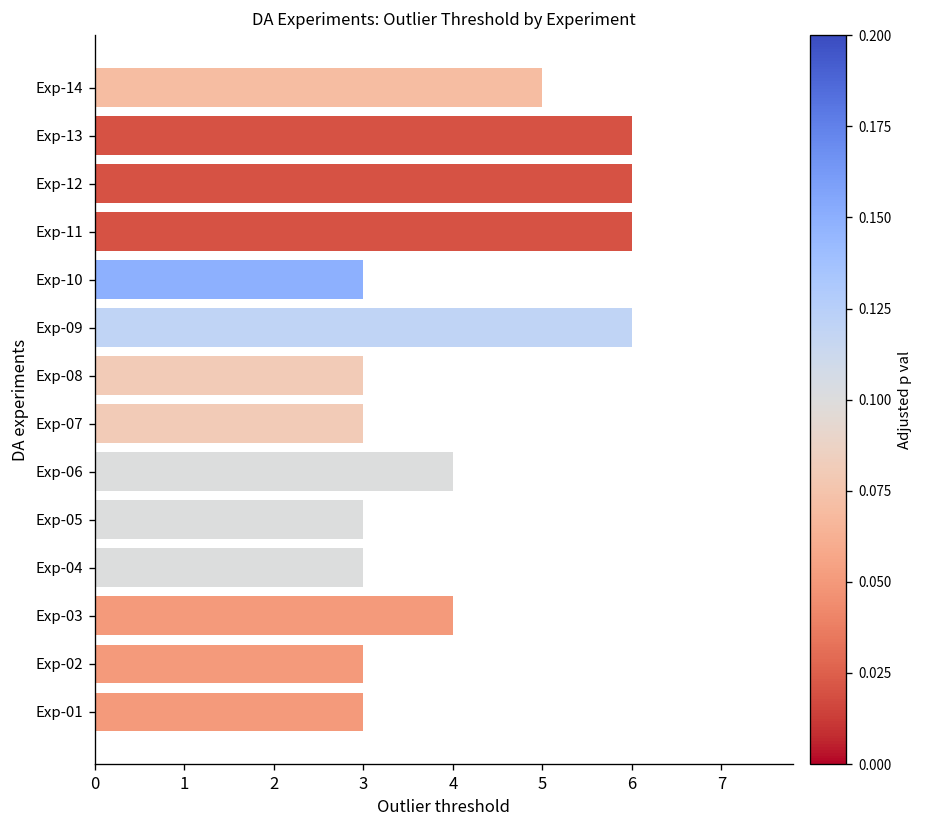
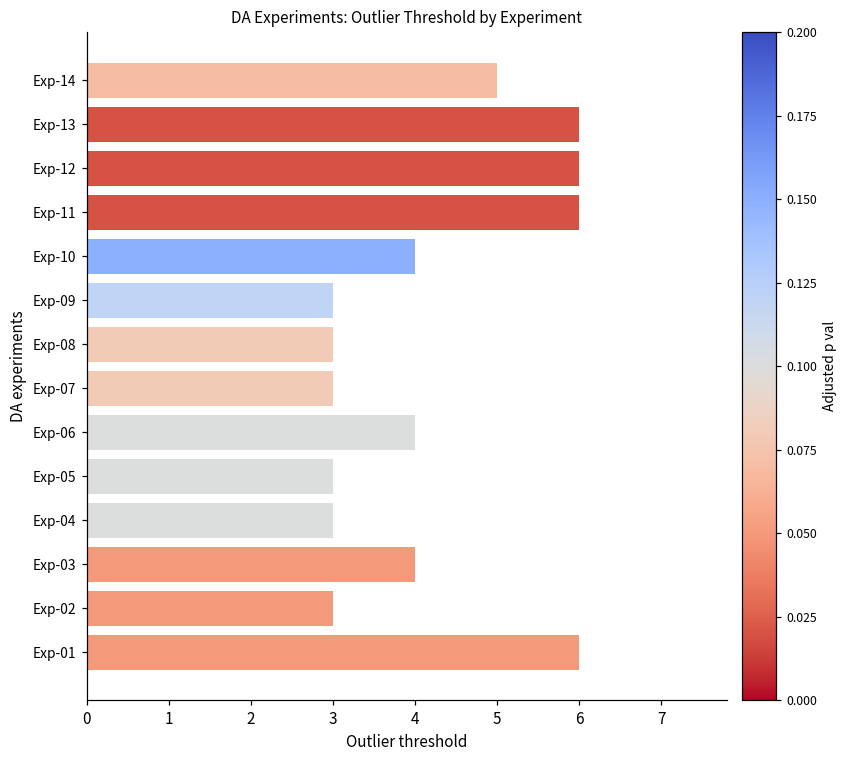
Exp-10: 3 -> 4
Exp-09: 6 -> 3
Exp-01: 3 -> 6
